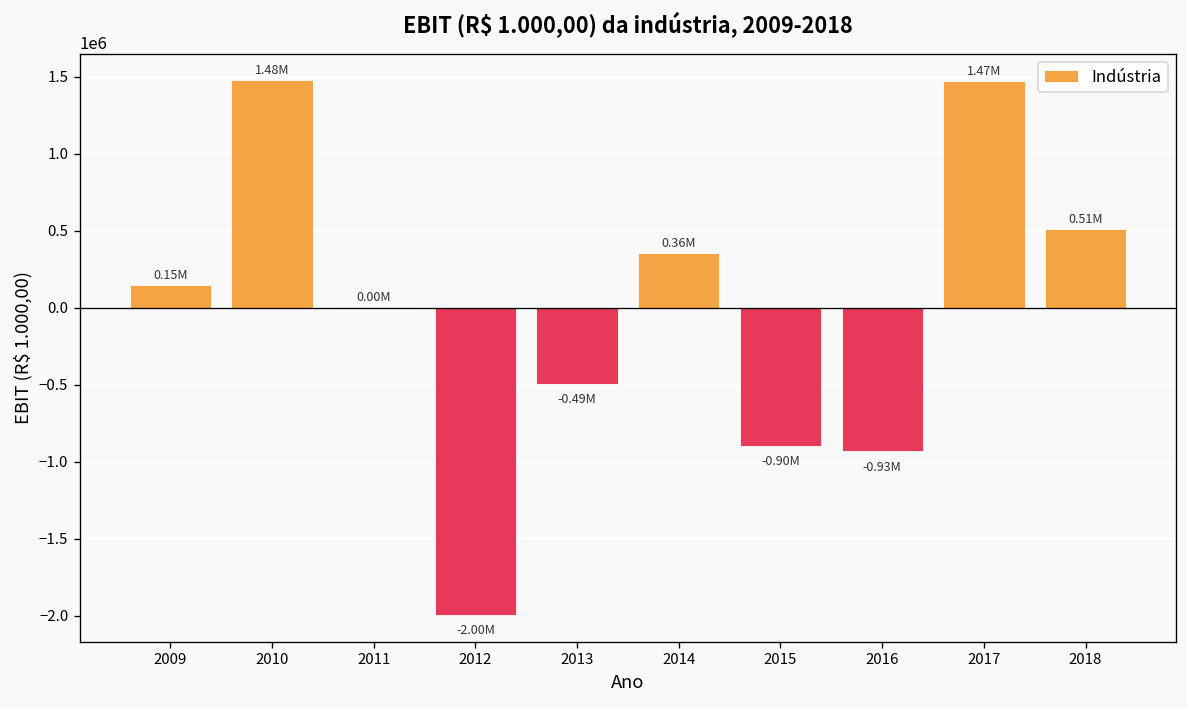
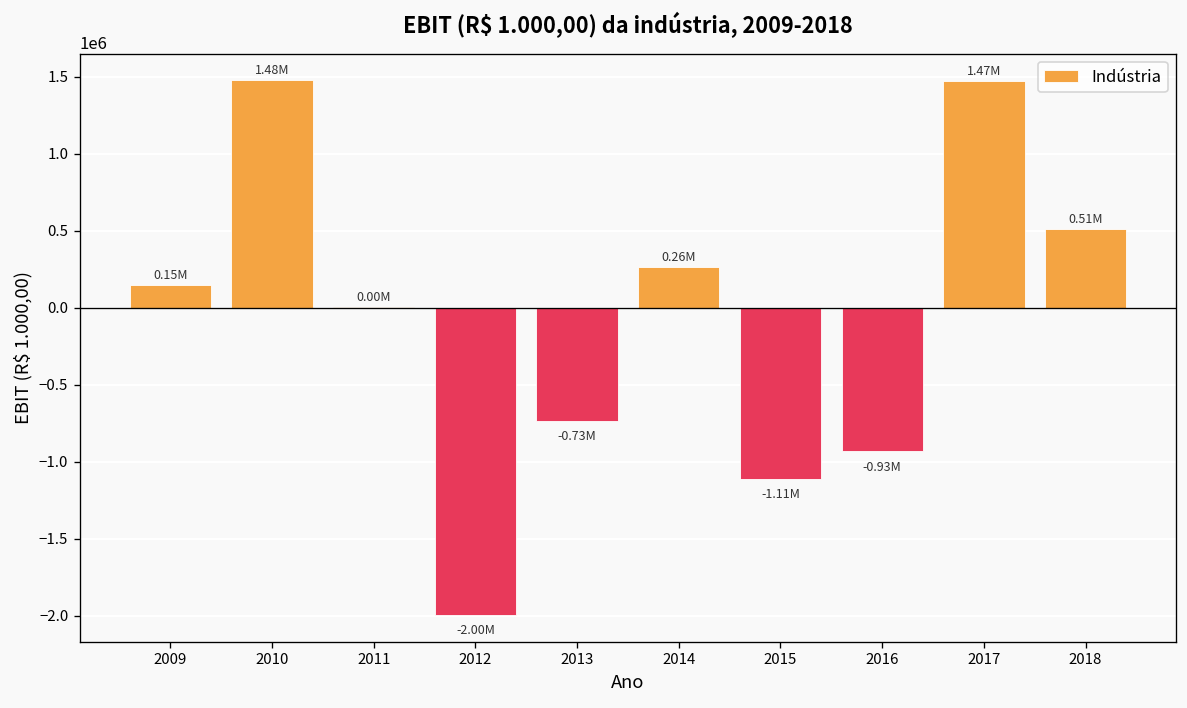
2013: -0.49M -> -0.73M
2014: 0.36M -> 0.26M
2015: -0.90M -> -1.11M
